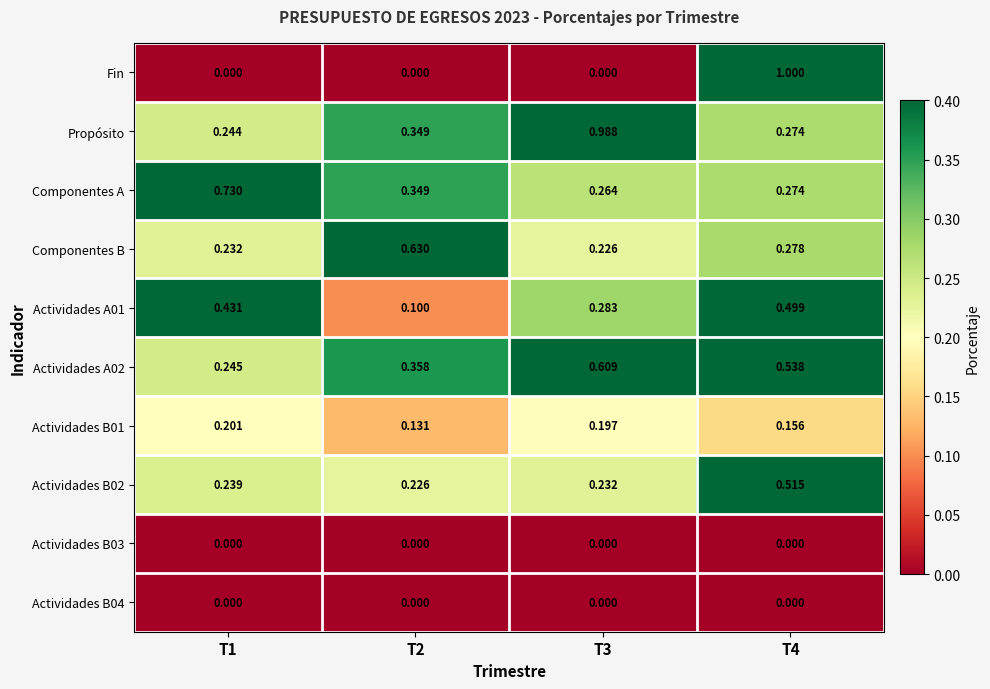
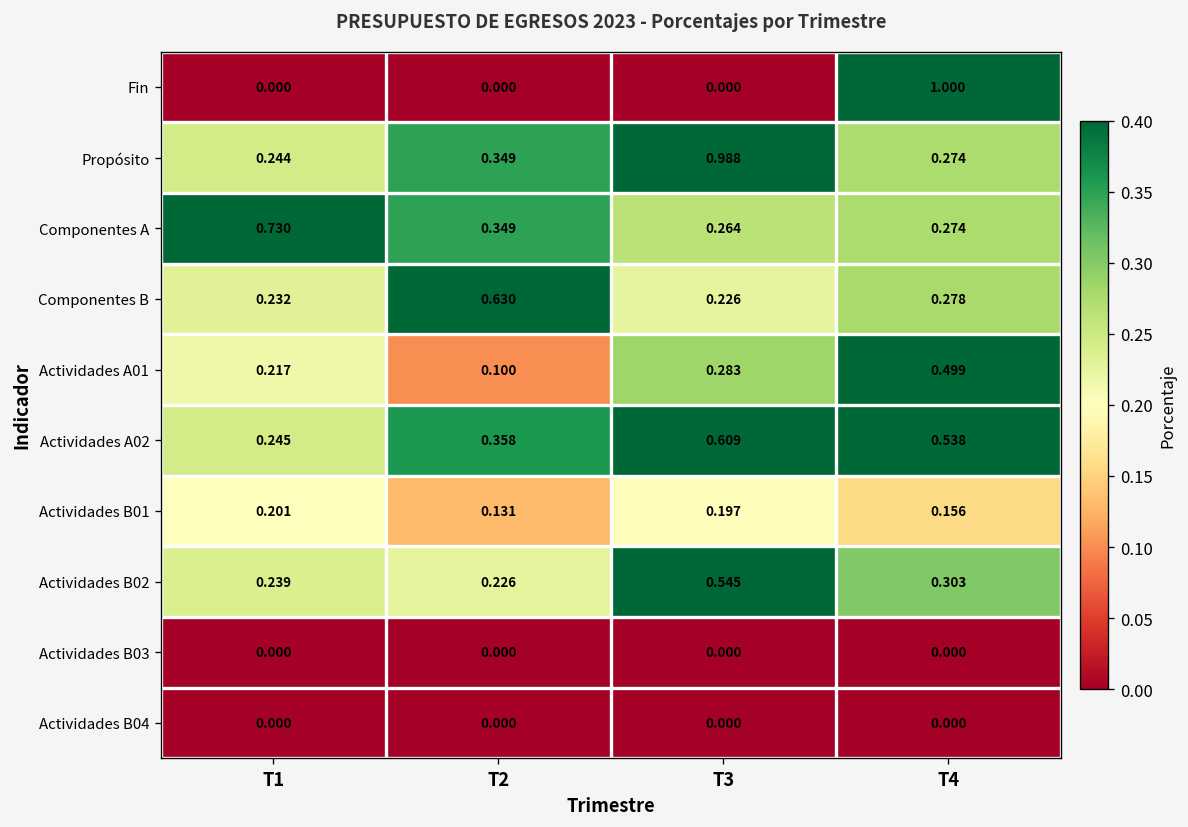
Actividades A01, T1: 0.431 -> 0.217
Actividades B02, T3: 0.232 -> 0.545
Actividades B02, T4: 0.515 -> 0.303
